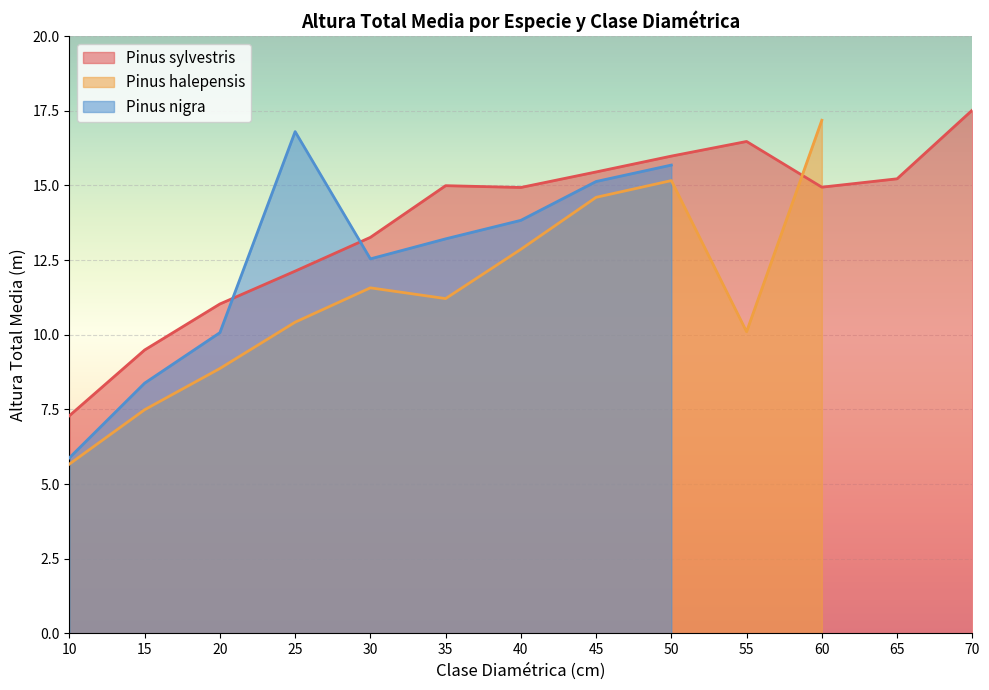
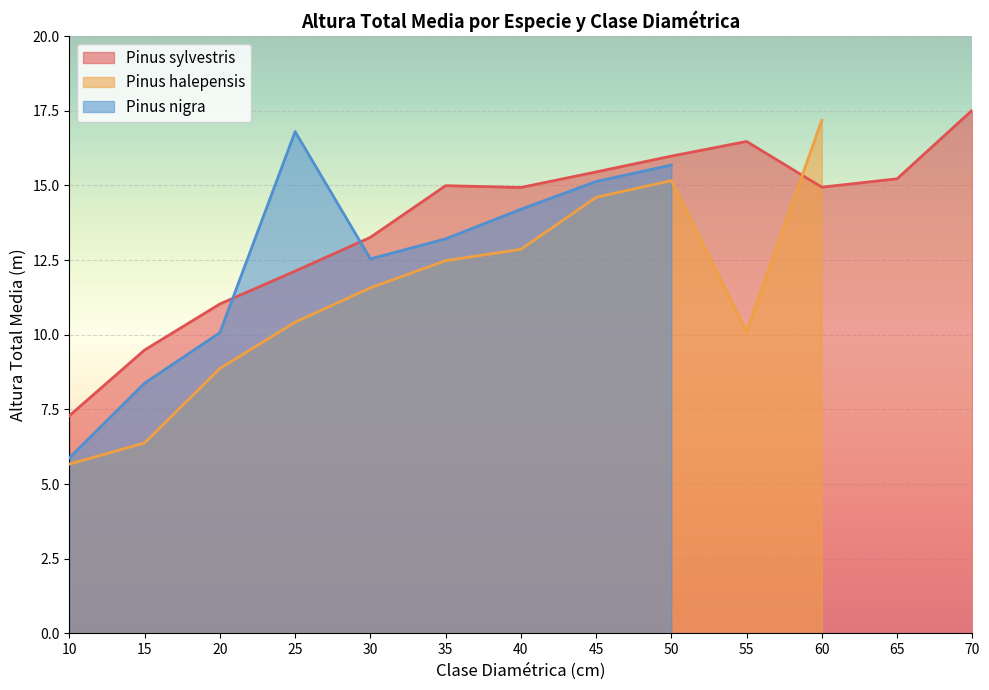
Pinus halepensis, 15: 7.5 -> 6.4
Pinus halepensis, 35: 11.2 -> 12.5
Pinus nigra, 40: 13.8 -> 14.2
